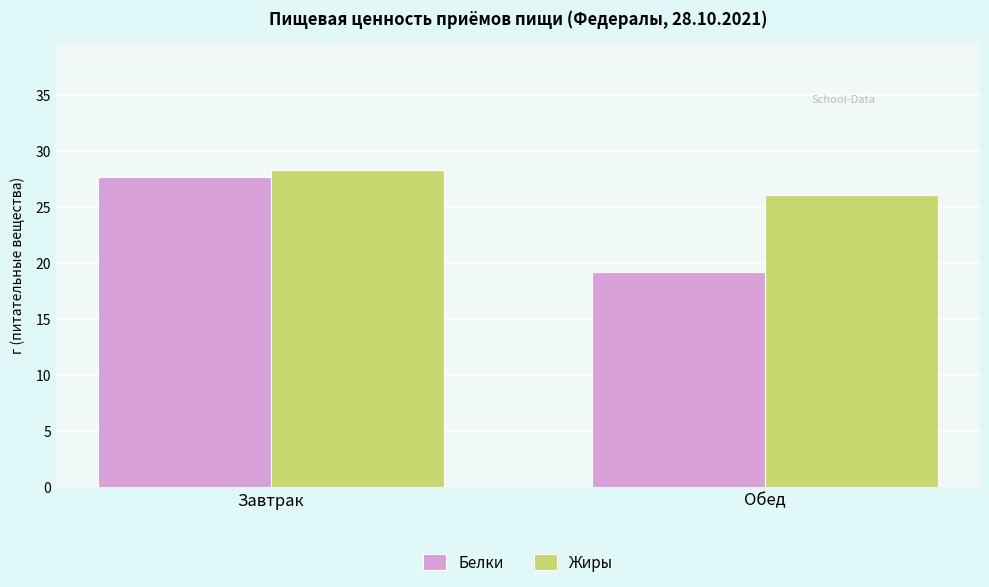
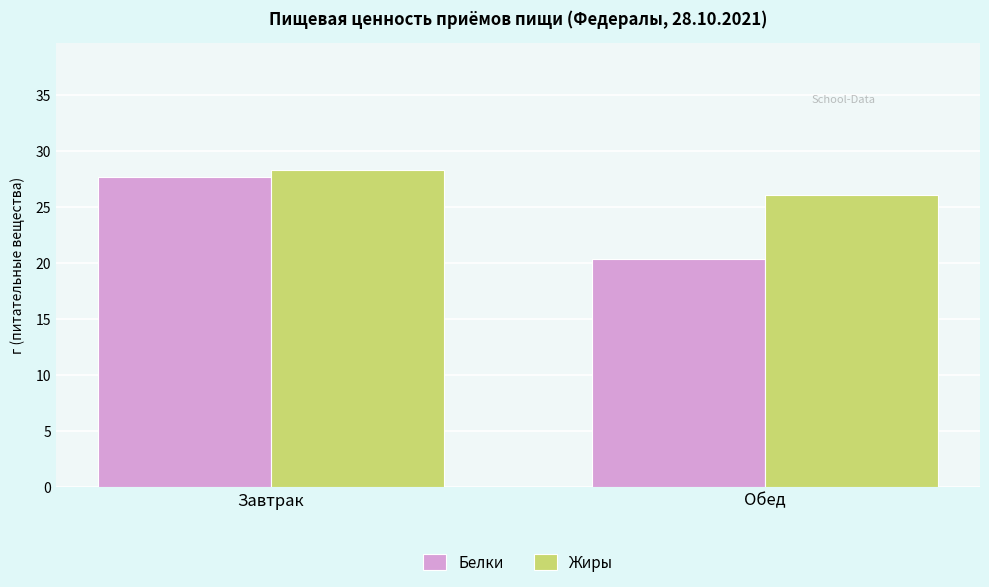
Белки, Обед: 19.2 -> 20.4
